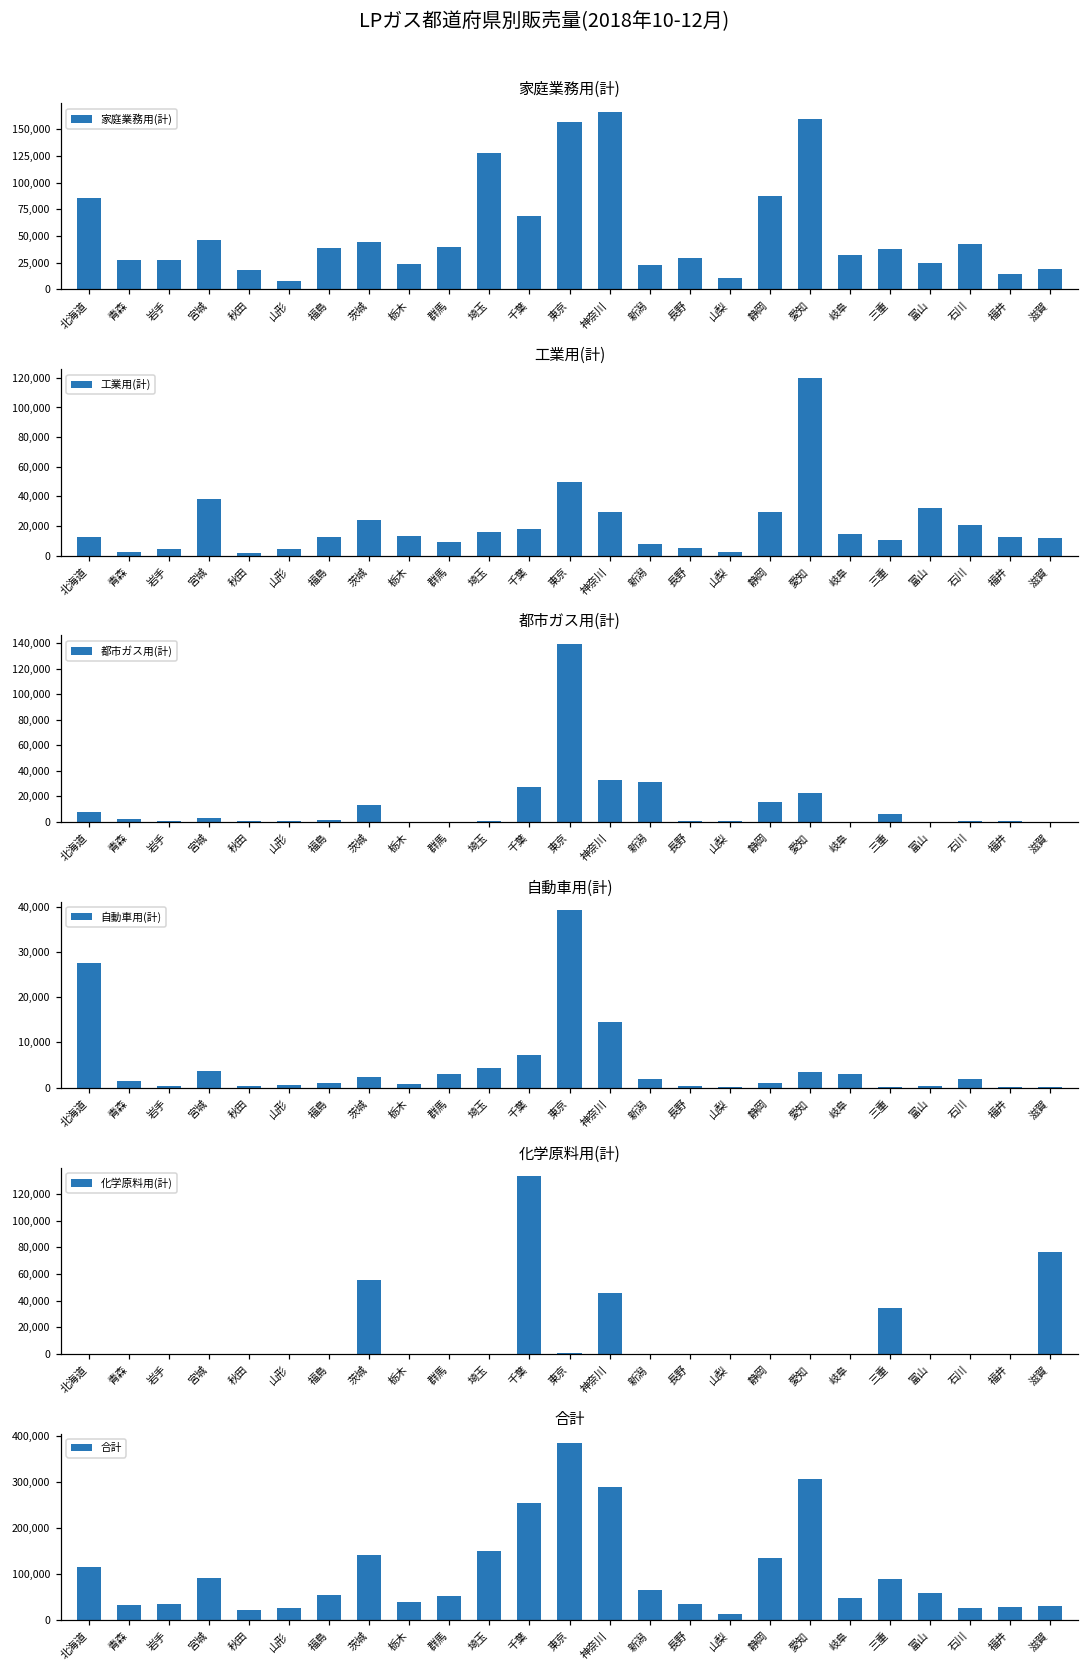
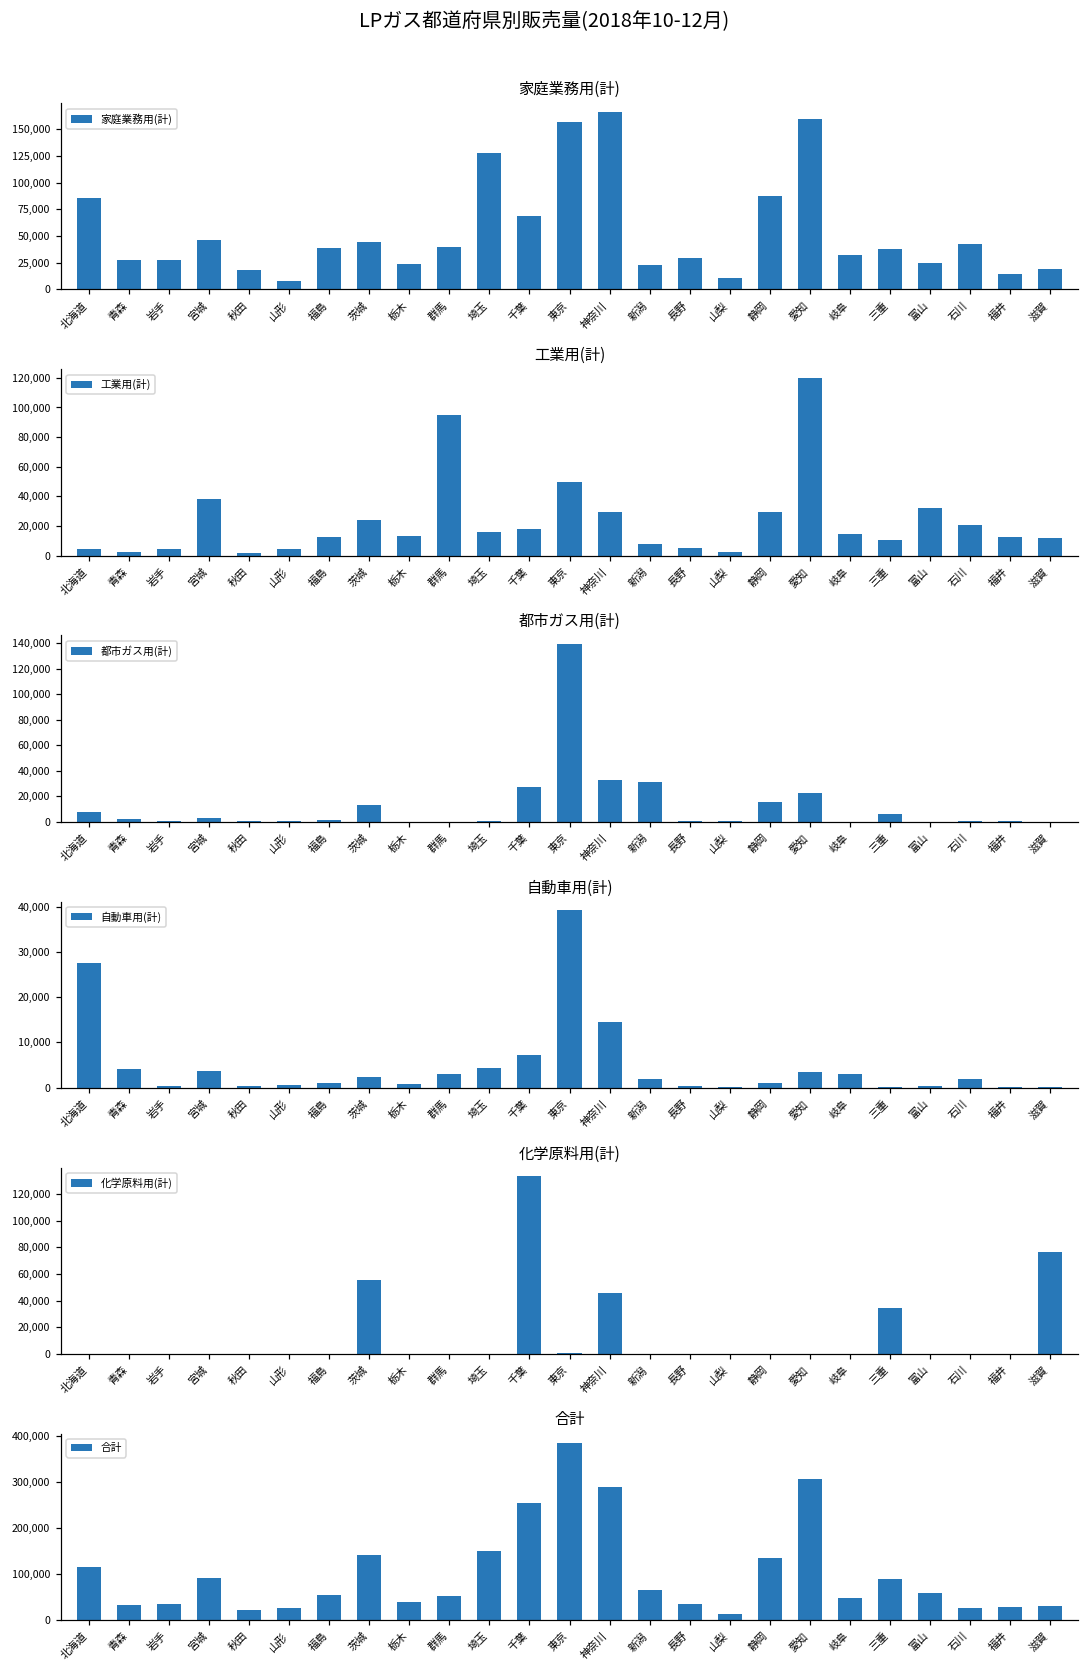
工業用(計), 北海道: 12,000 -> 5,000
工業用(計), 群馬: 9,000 -> 95,000
自動車用(計), 青森: 1,000 -> 4,000
